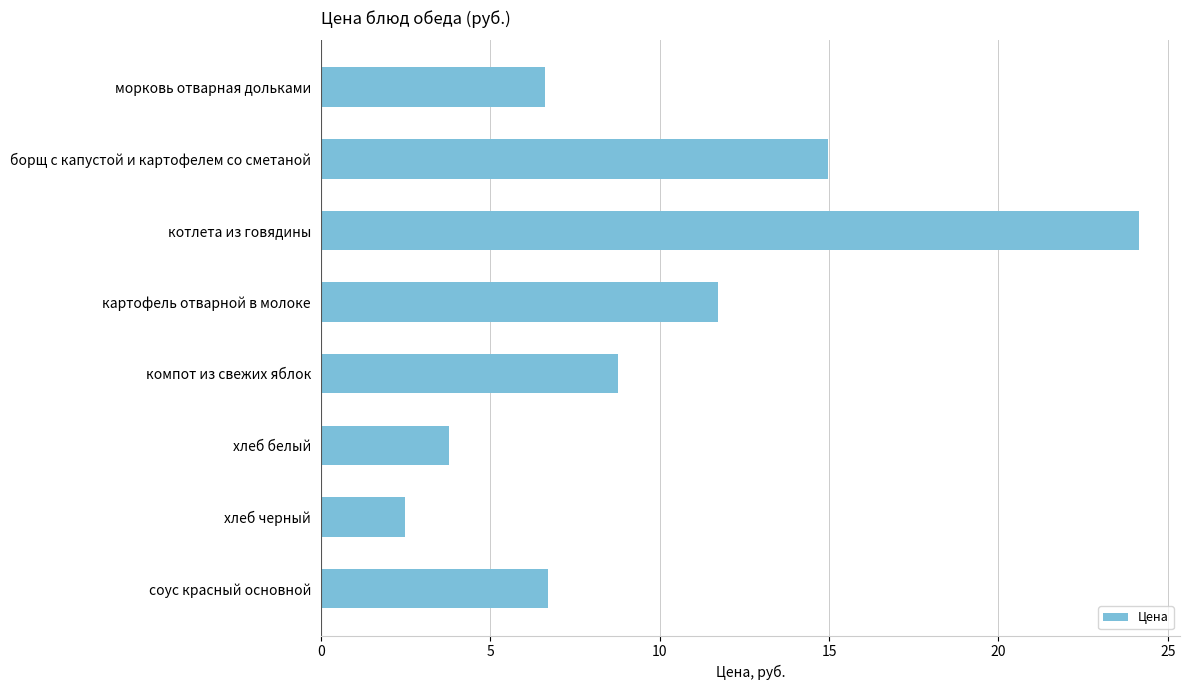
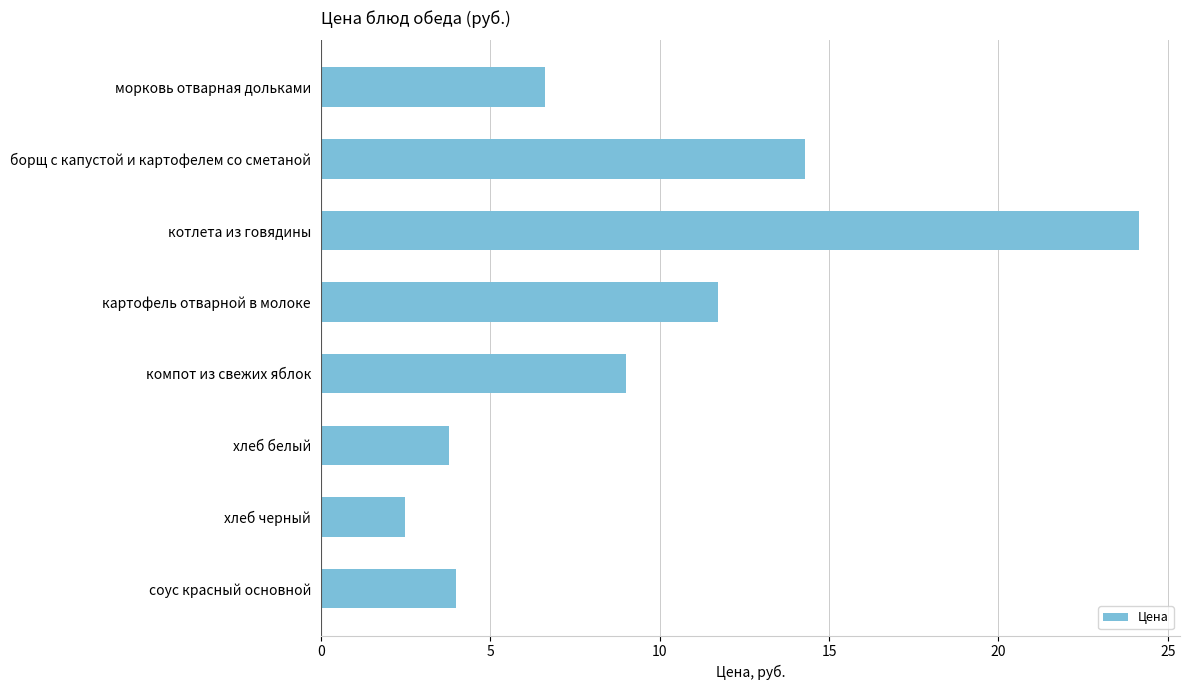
борщ с капустой и картофелем со сметаной: 15.0 -> 14.3
компот из свежих яблок: 8.8 -> 9.0
соус красный основной: 6.7 -> 4.0
